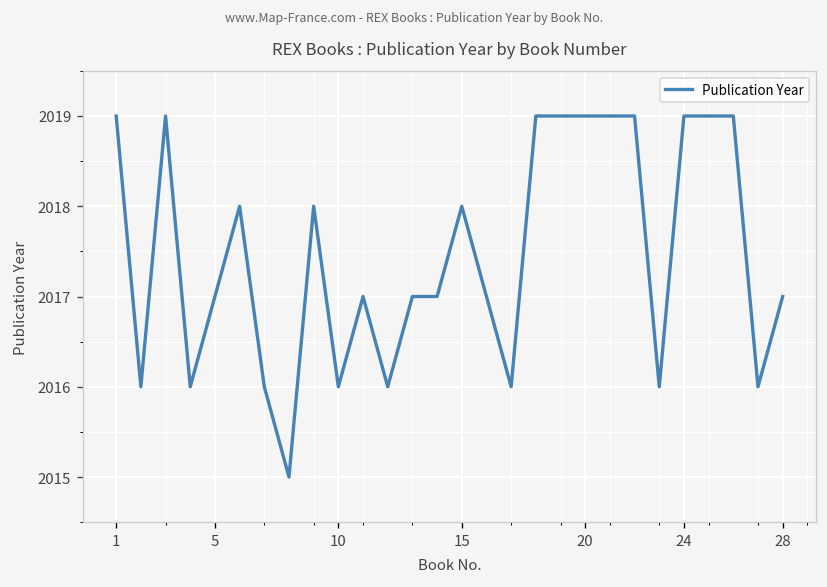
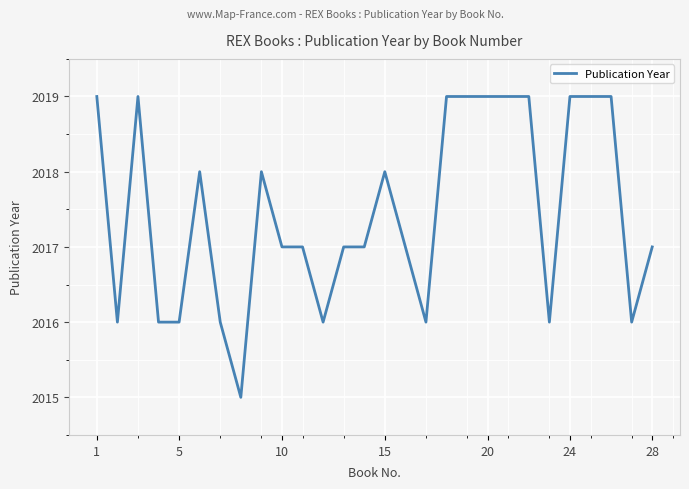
5: 2017 -> 2016
10: 2016 -> 2017
